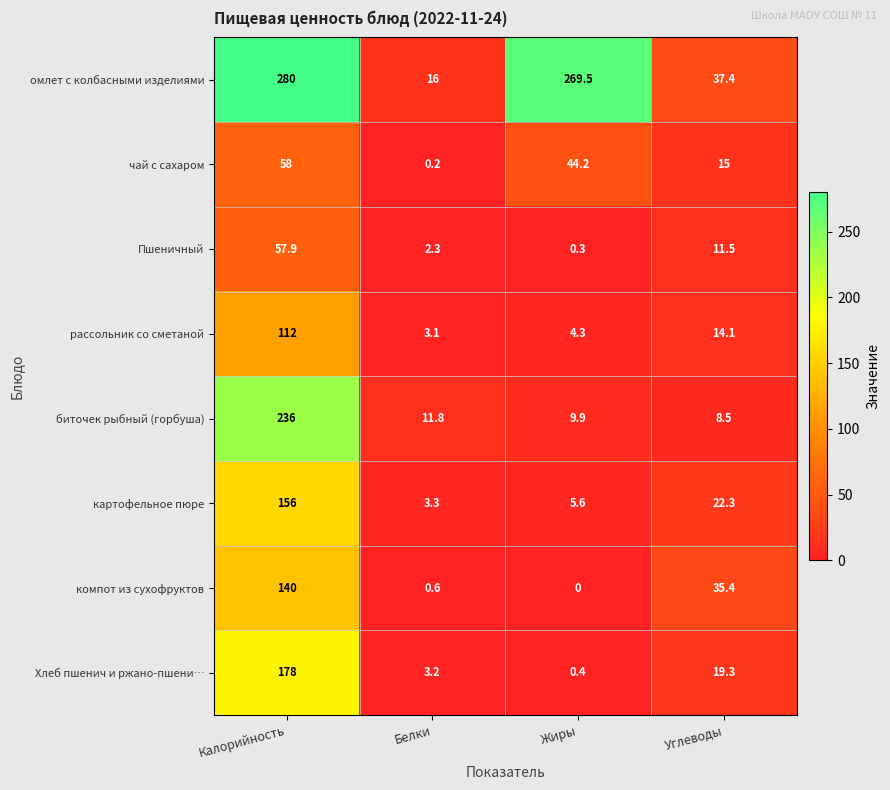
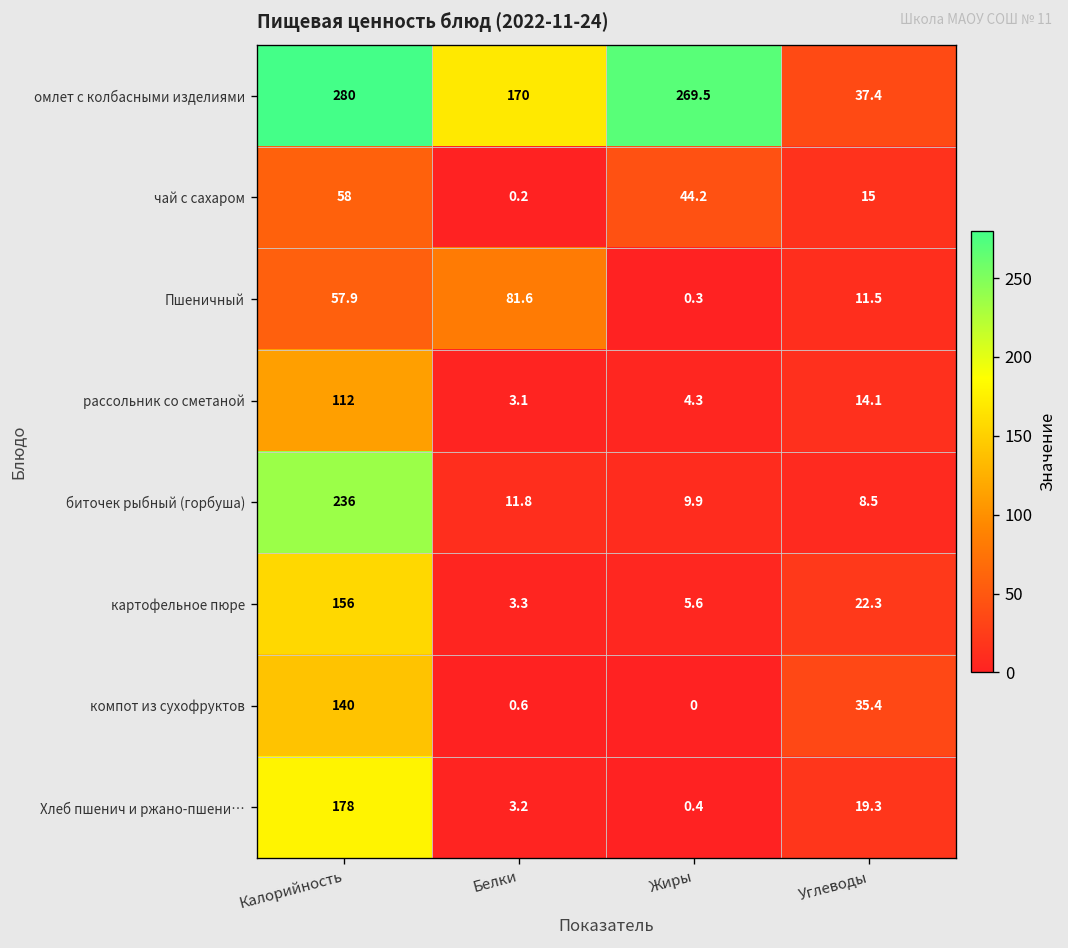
омлет с колбасными изделиями, Белки: 16 -> 170
Пшеничный, Белки: 2.3 -> 81.6
